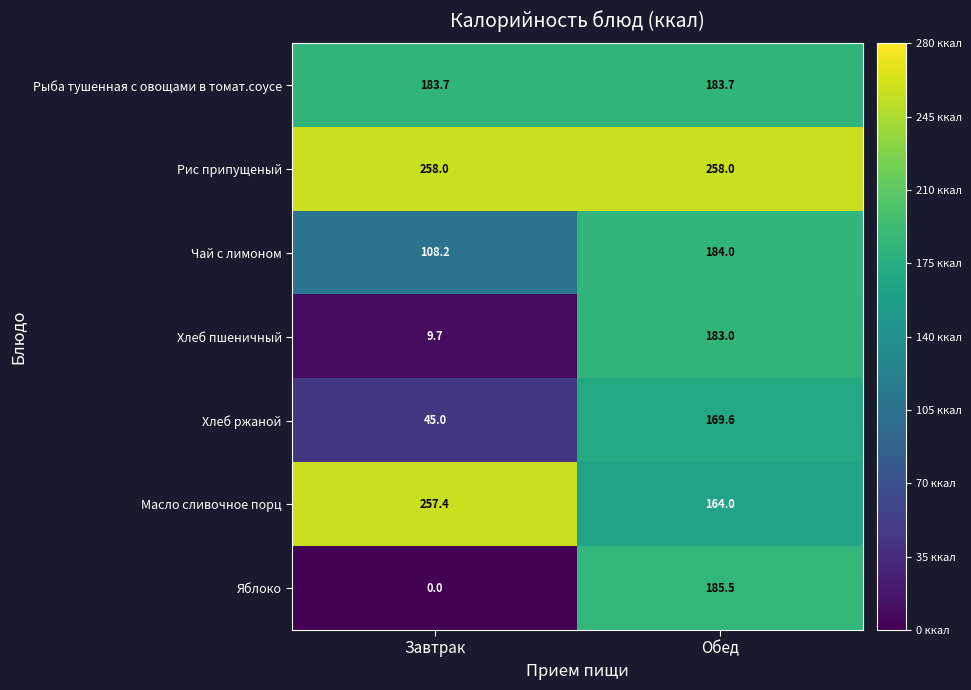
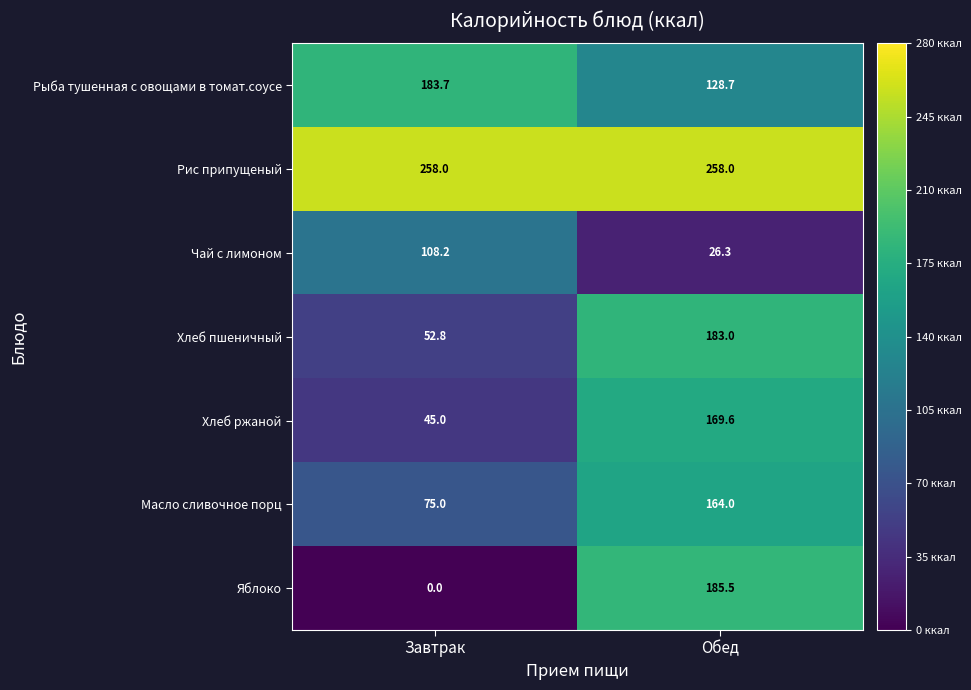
Рыба тушенная с овощами в томат.соусе, Обед: 183.7 -> 128.7
Чай с лимоном, Обед: 184.0 -> 26.3
Хлеб пшеничный, Завтрак: 9.7 -> 52.8
Масло сливочное порц, Завтрак: 257.4 -> 75.0
